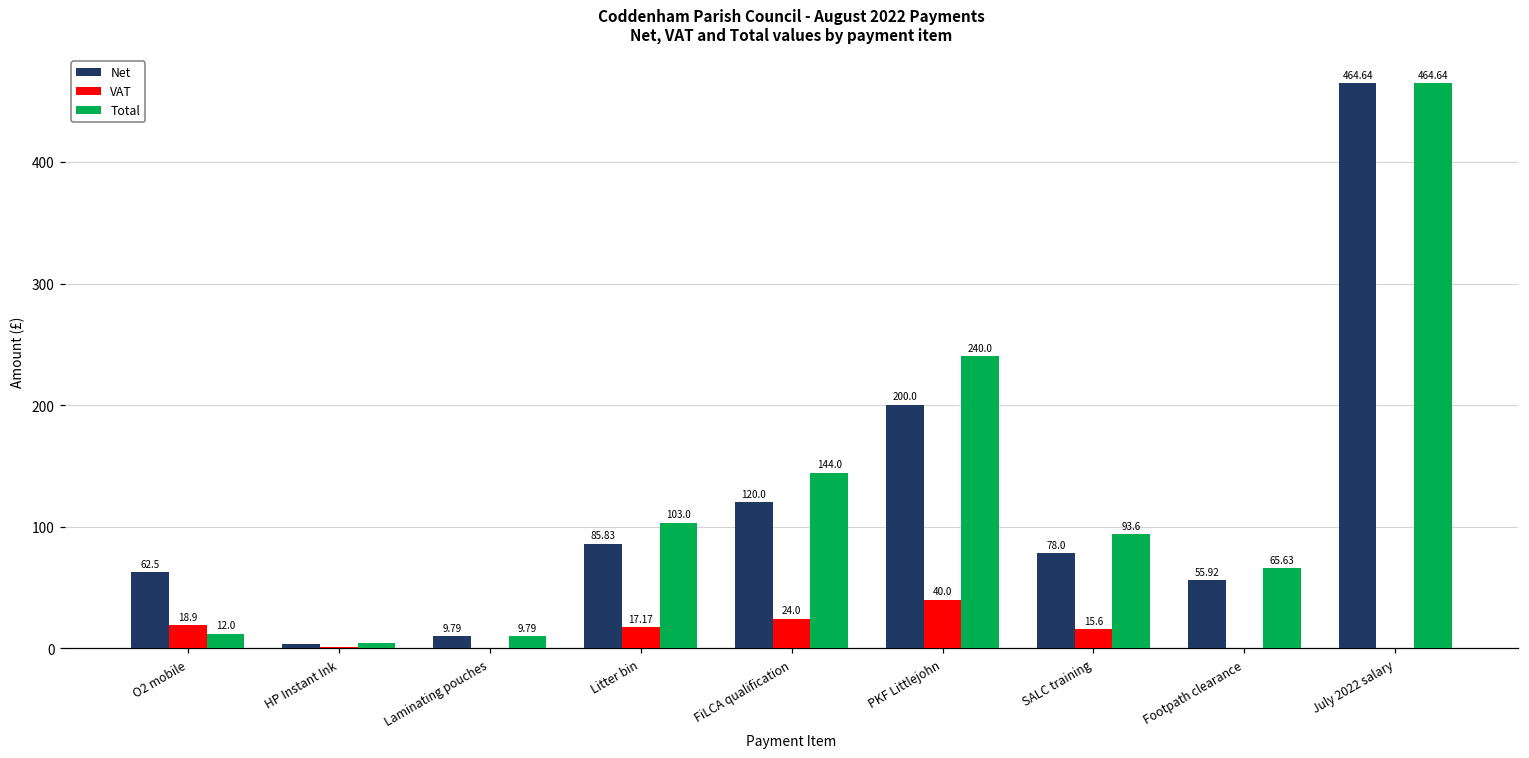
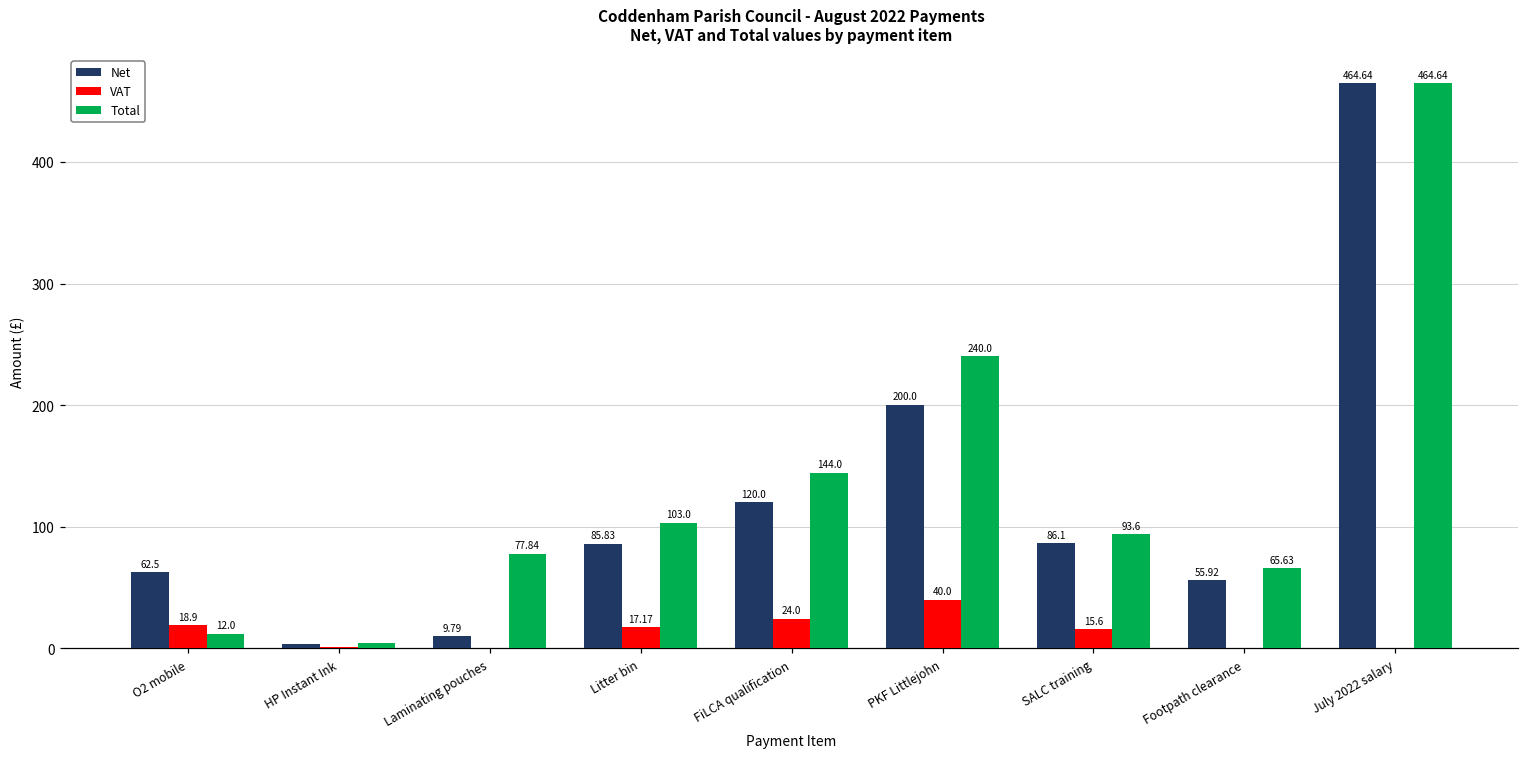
Total, Laminating pouches: 9.79 -> 77.84
Net, SALC training: 78.0 -> 86.1
